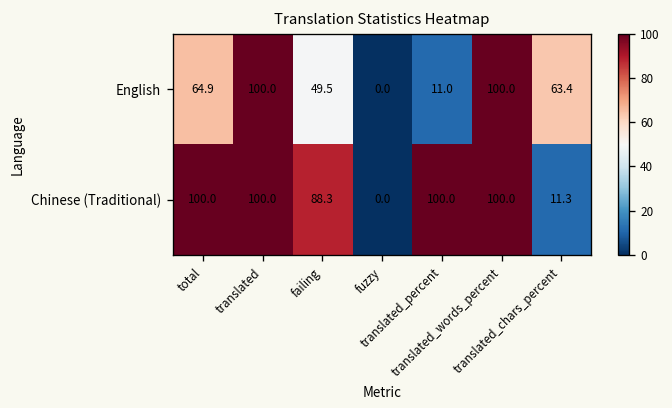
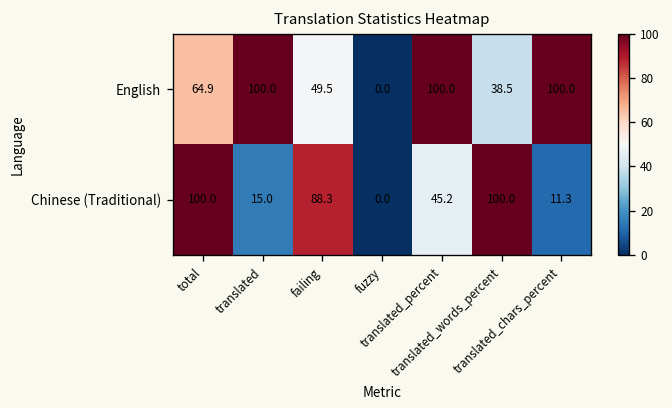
English, translated_percent: 11.0 -> 100.0
English, translated_words_percent: 100.0 -> 38.5
English, translated_chars_percent: 63.4 -> 100.0
Chinese (Traditional), translated: 100.0 -> 15.0
Chinese (Traditional), translated_percent: 100.0 -> 45.2
